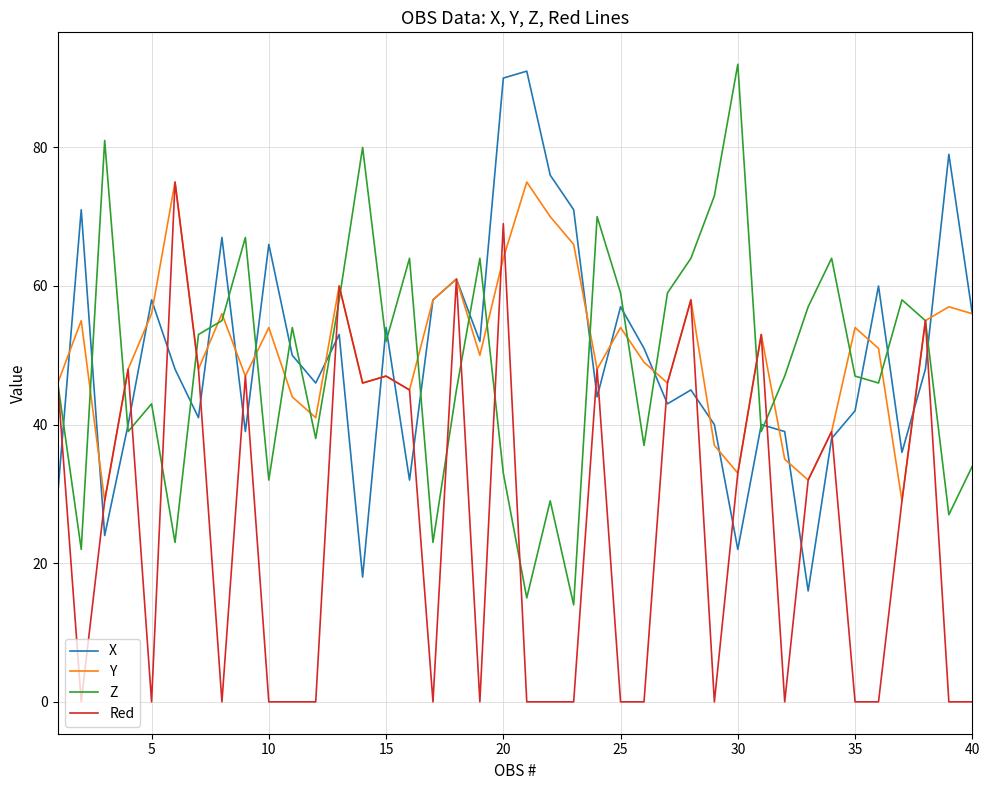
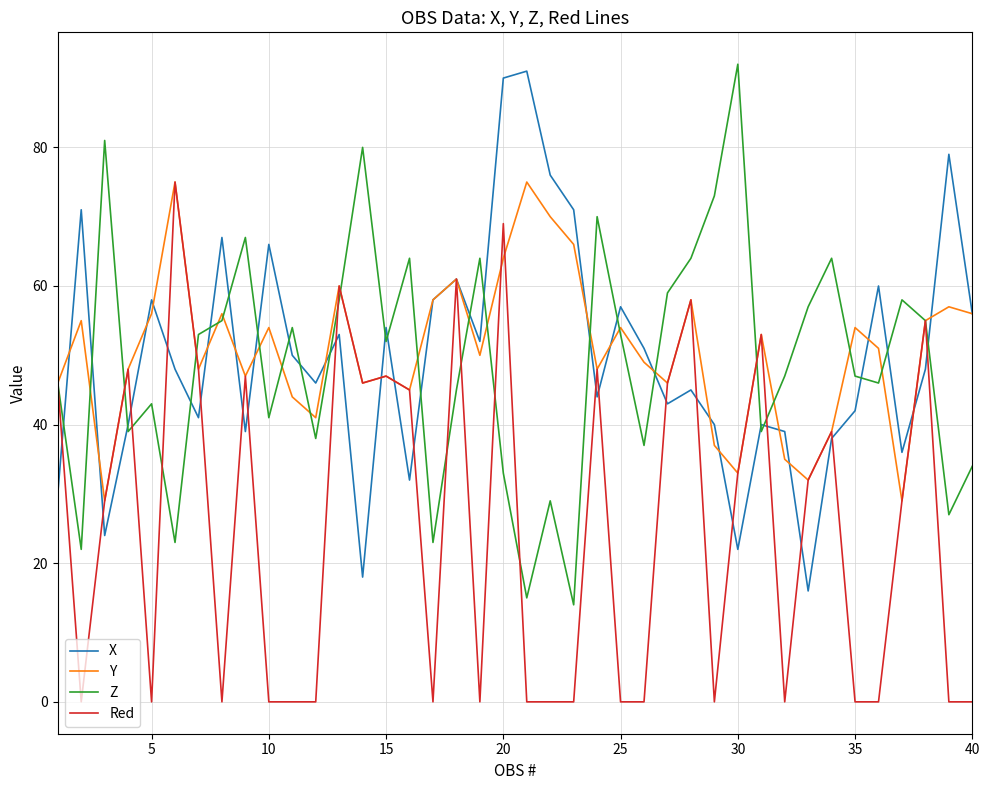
Z, 10: 32 -> 41
Z, 25: 59 -> 53
